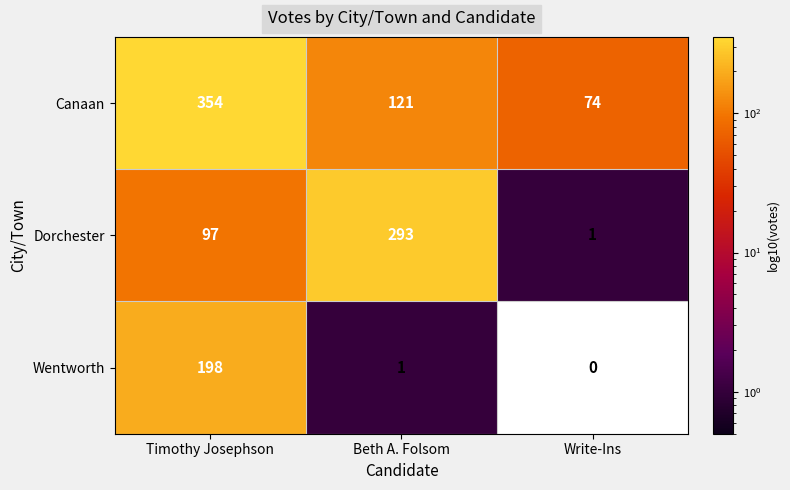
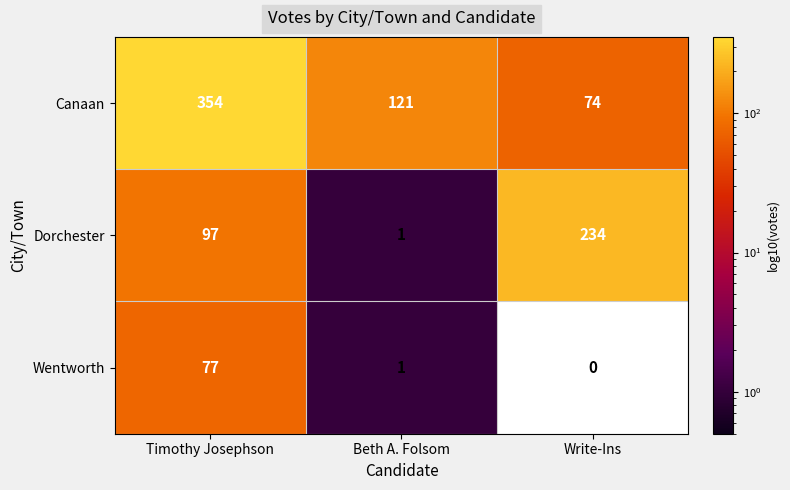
Dorchester, Beth A. Folsom: 293 -> 1
Dorchester, Write-Ins: 1 -> 234
Wentworth, Timothy Josephson: 198 -> 77
